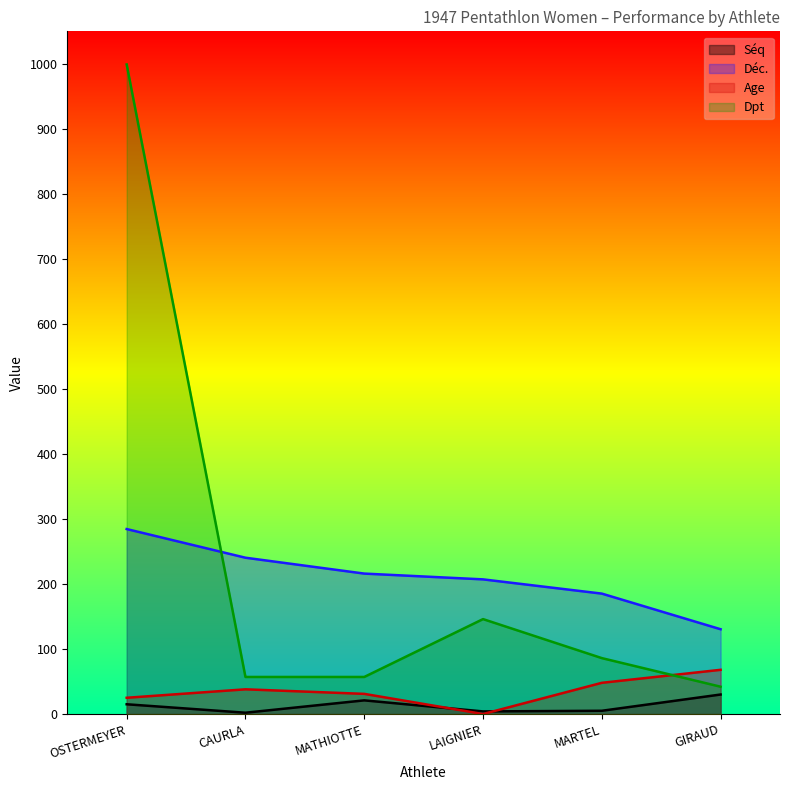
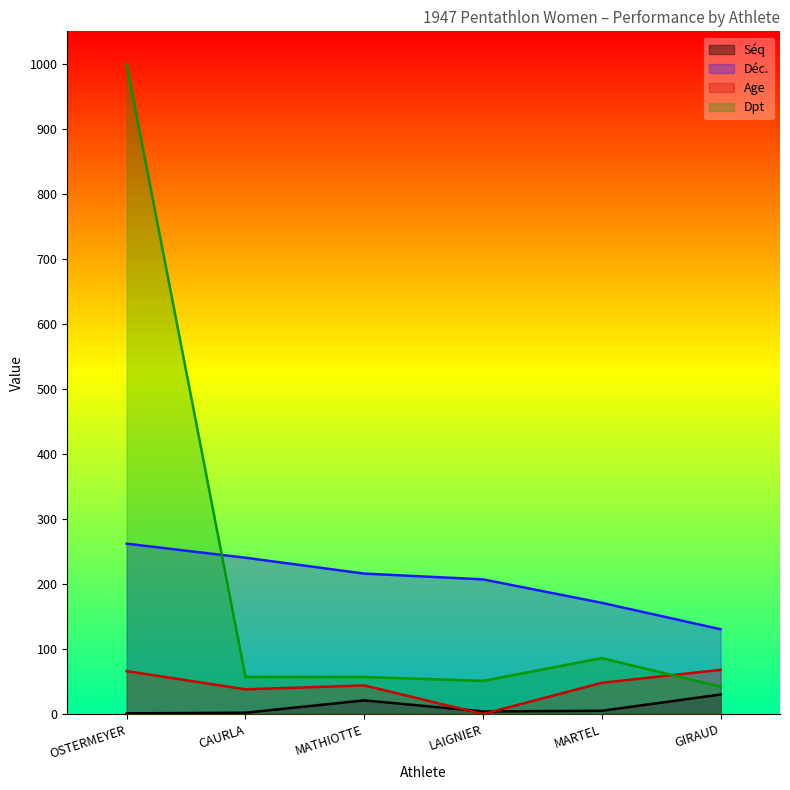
Séq, OSTERMEYER: 20 -> 0
Déc., OSTERMEYER: 280 -> 260
Age, OSTERMEYER: 30 -> 70
Age, MATHIOTTE: 30 -> 40
Dpt, LAIGNIER: 150 -> 50
Déc., MARTEL: 190 -> 170
